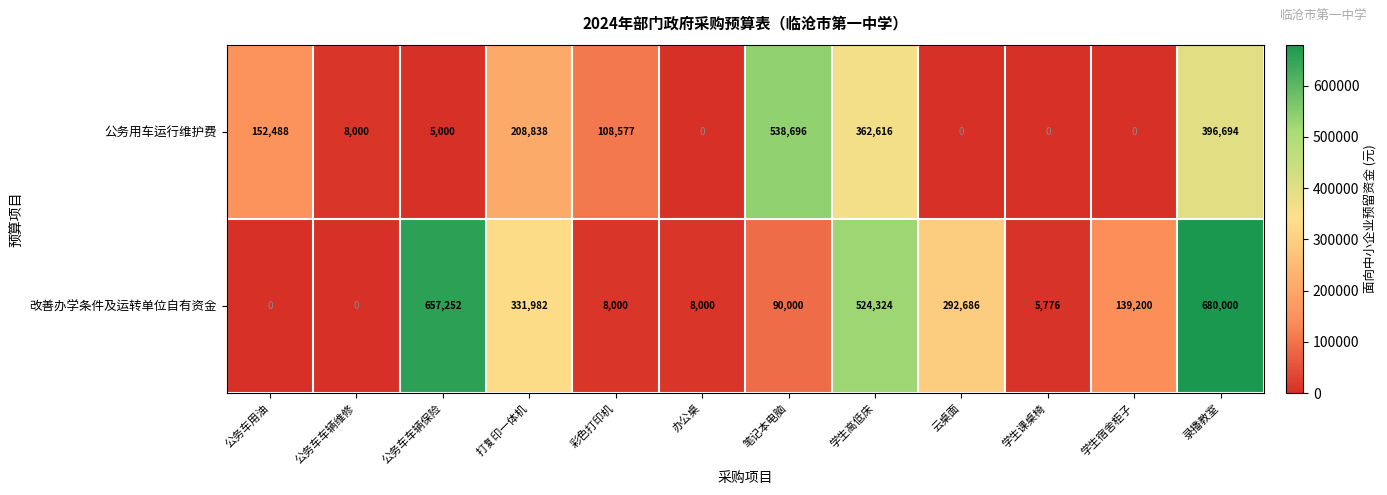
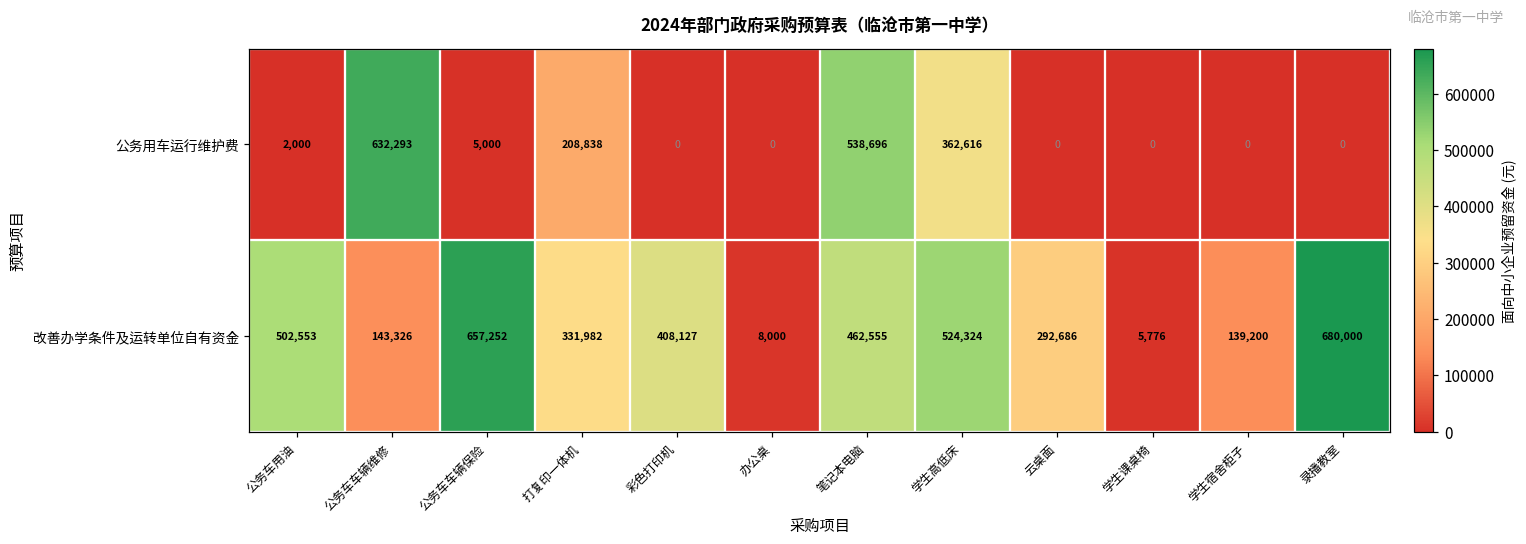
公务用车运行维护费, 公务车用油: 152,488 -> 2,000
公务用车运行维护费, 公务车车辆维修: 8,000 -> 632,293
公务用车运行维护费, 彩色打印机: 108,577 -> 0
公务用车运行维护费, 录播教室: 396,694 -> 0
改善办学条件及运转单位自有资金, 公务车用油: 0 -> 502,553
改善办学条件及运转单位自有资金, 公务车车辆维修: 0 -> 143,326
改善办学条件及运转单位自有资金, 彩色打印机: 8,000 -> 408,127
改善办学条件及运转单位自有资金, 笔记本电脑: 90,000 -> 462,555
